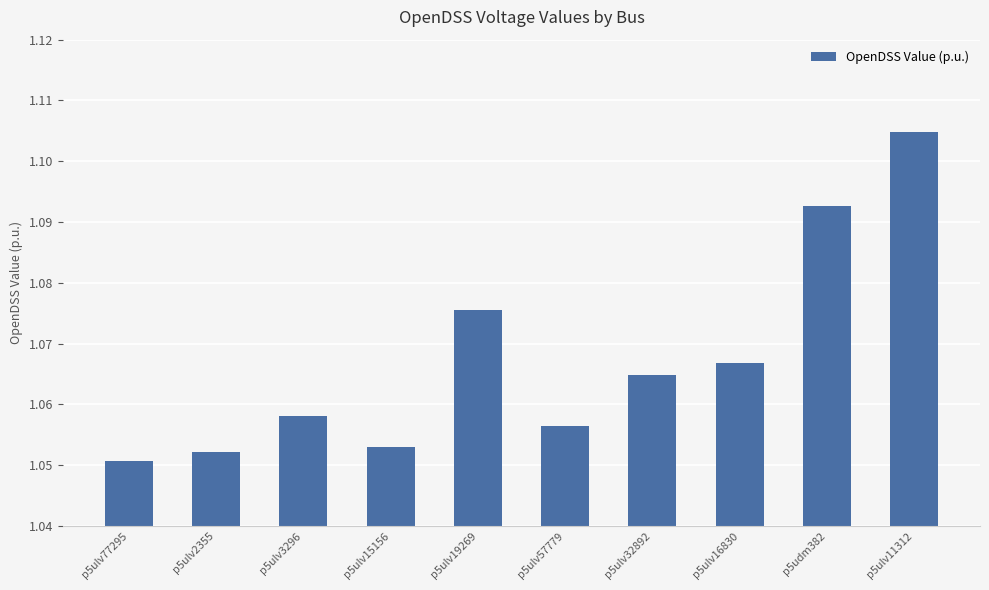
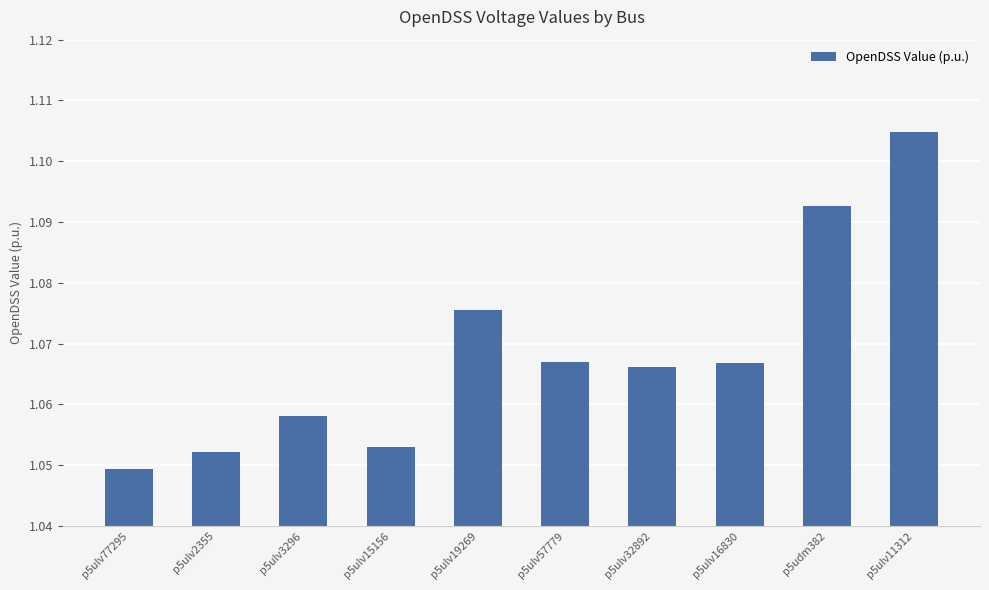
p5ulv77295: 1.051 -> 1.049
p5ulv57779: 1.056 -> 1.067
p5ulv32892: 1.065 -> 1.066
